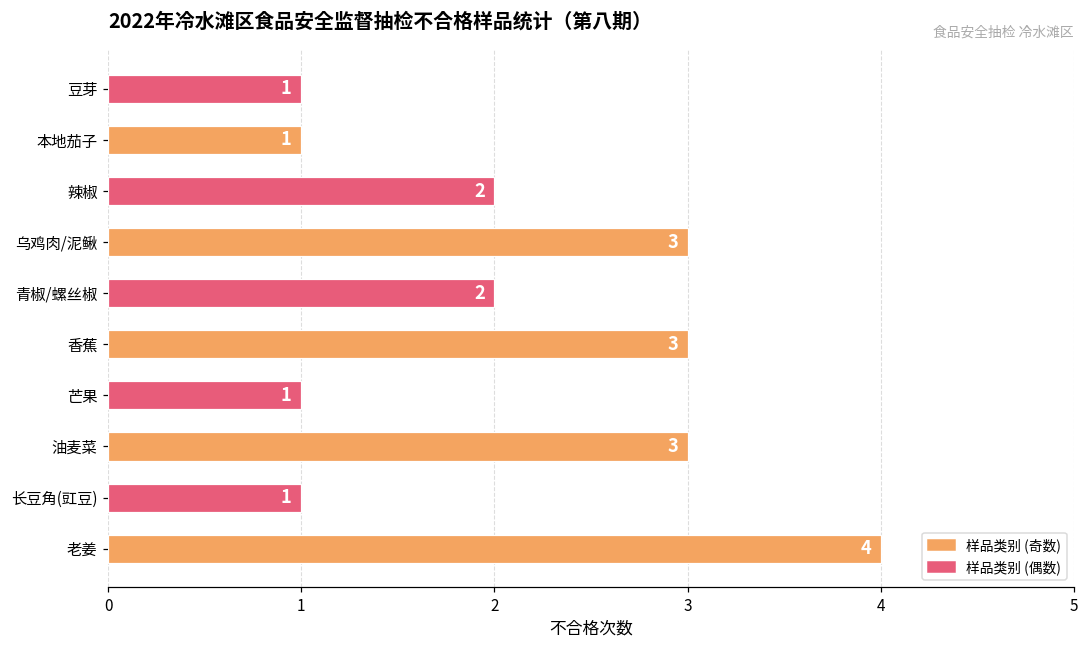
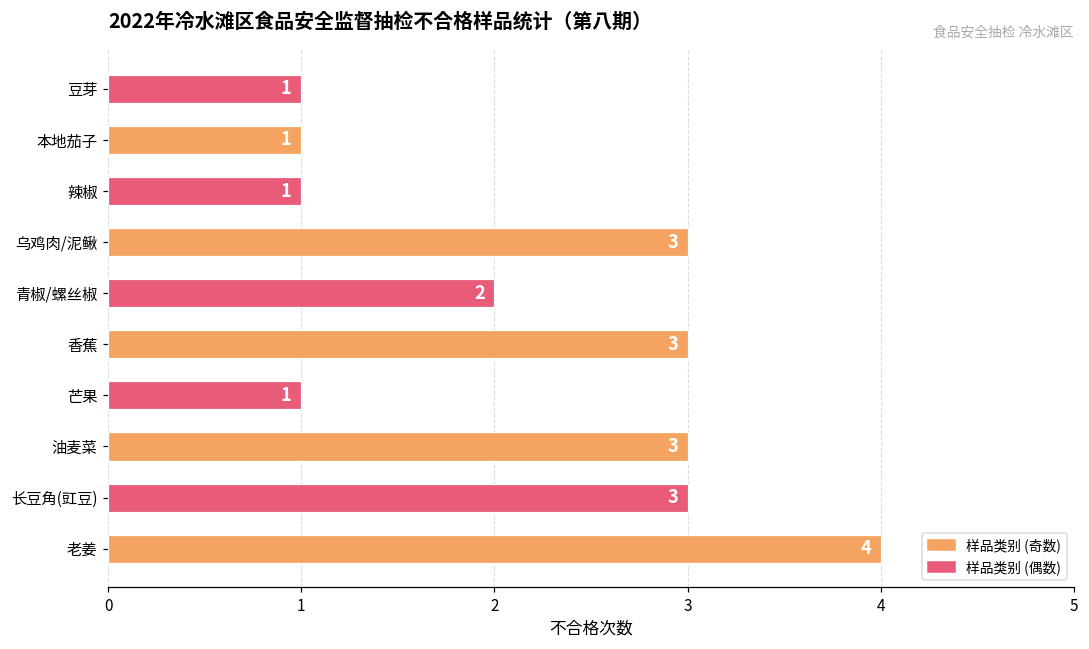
辣椒: 2 -> 1
长豆角(豇豆): 1 -> 3
